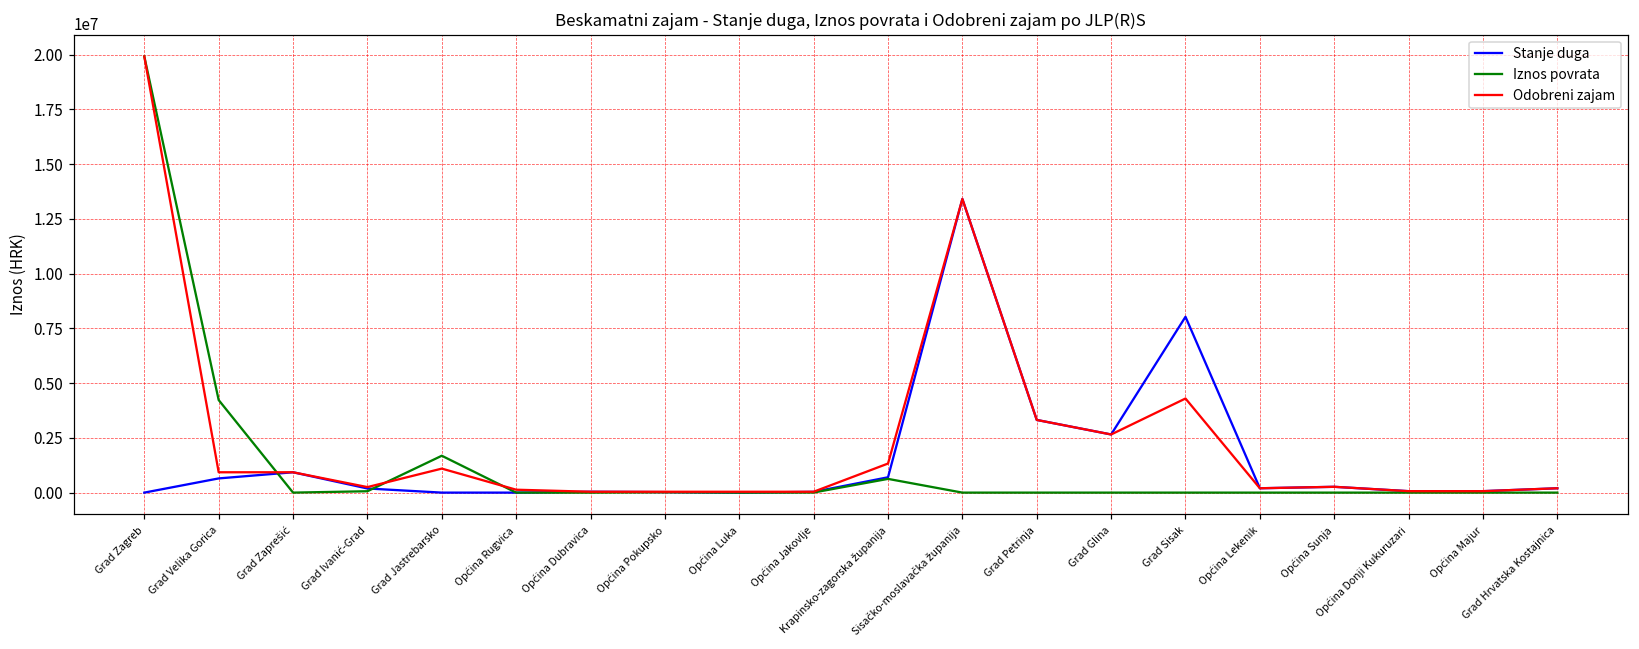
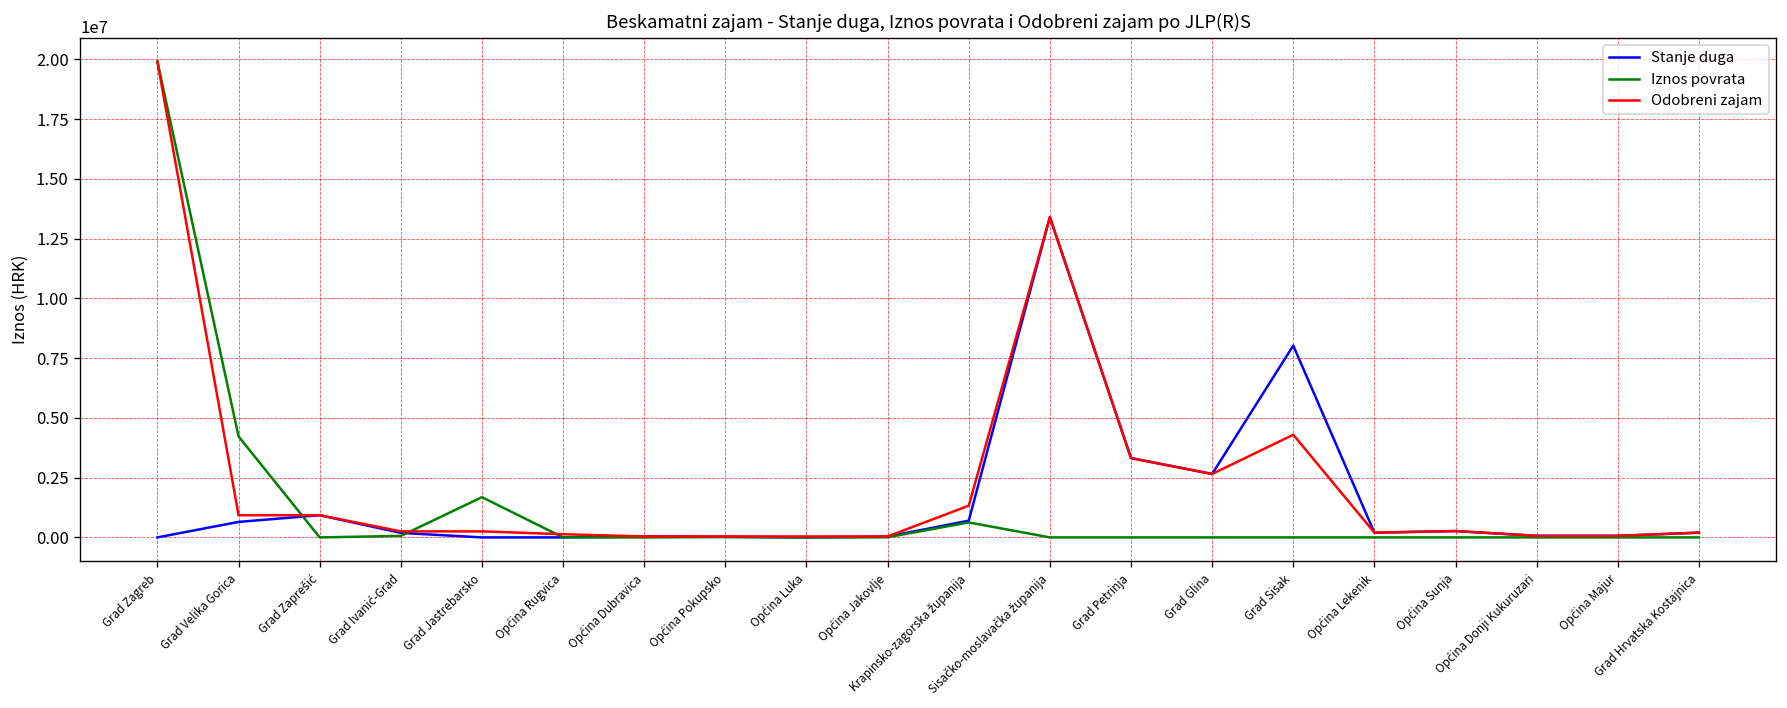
Odobreni zajam, Grad Jastrebarsko: 1100000 -> 300000
